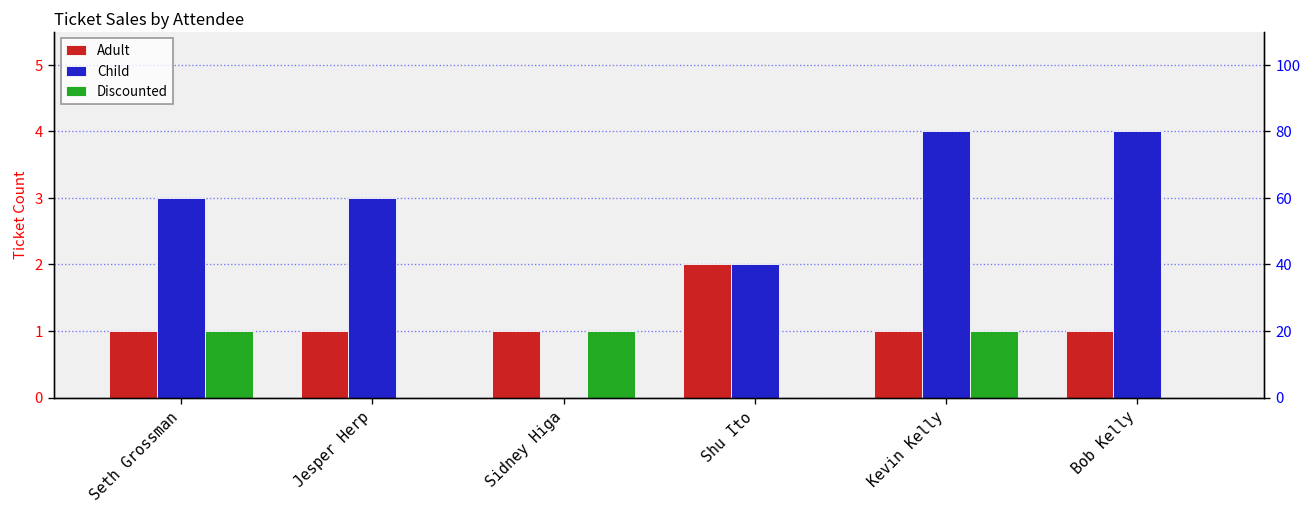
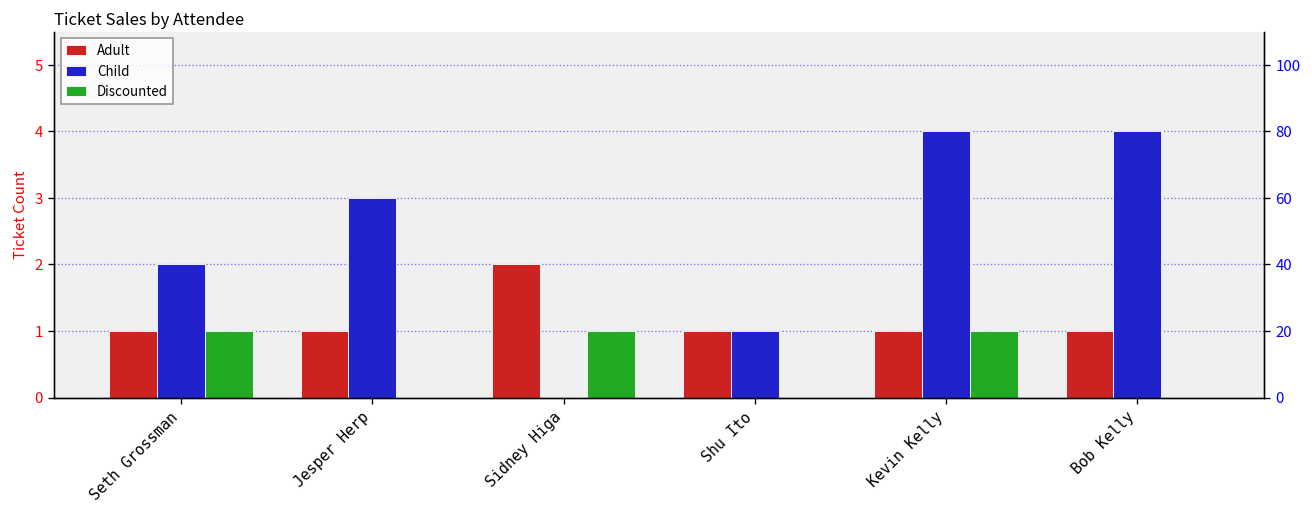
Child, Seth Grossman: 3 -> 2
Adult, Sidney Higa: 1 -> 2
Adult, Shu Ito: 2 -> 1
Child, Shu Ito: 2 -> 1
